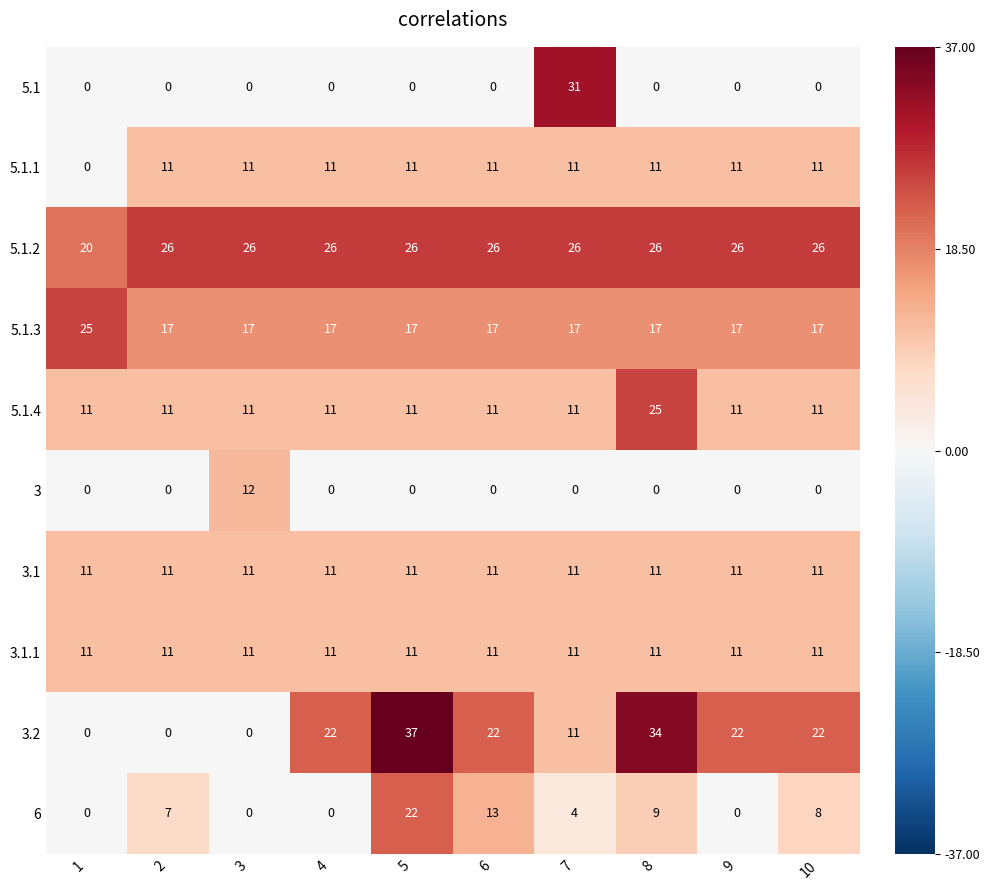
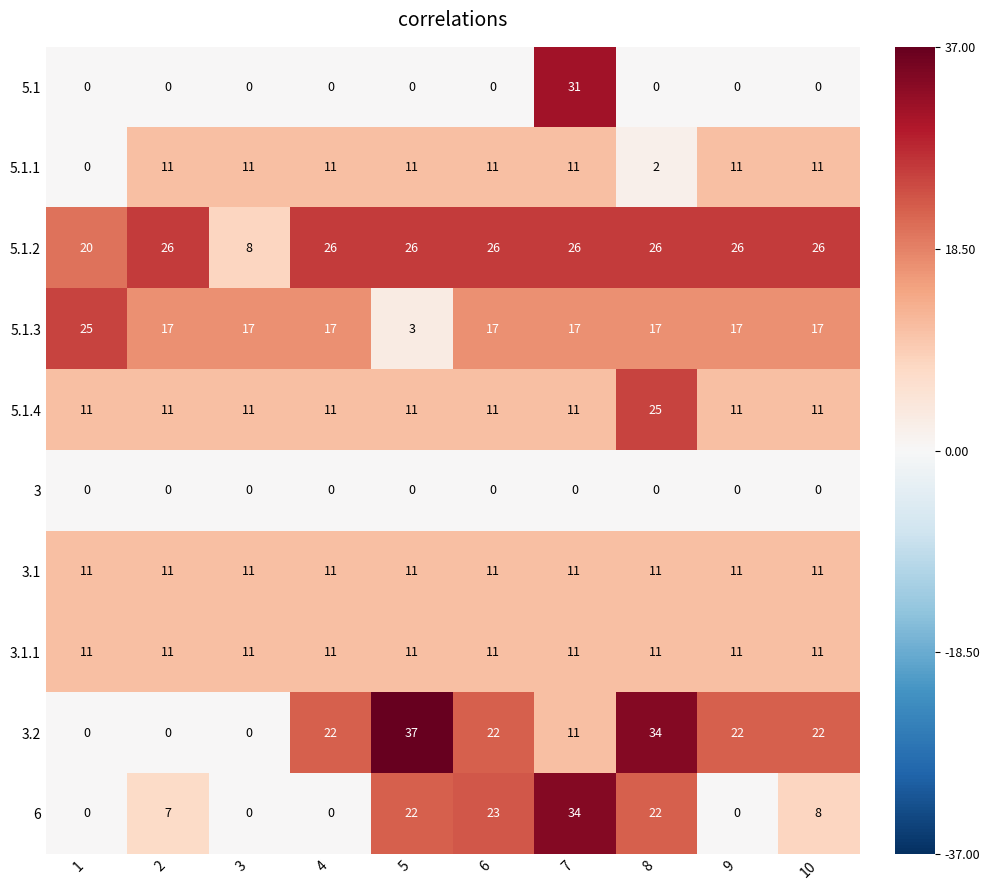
5.1.1, 8: 11 -> 2
5.1.2, 3: 26 -> 8
5.1.3, 5: 17 -> 3
3, 3: 12 -> 0
6, 6: 13 -> 23
6, 7: 4 -> 34
6, 8: 9 -> 22
